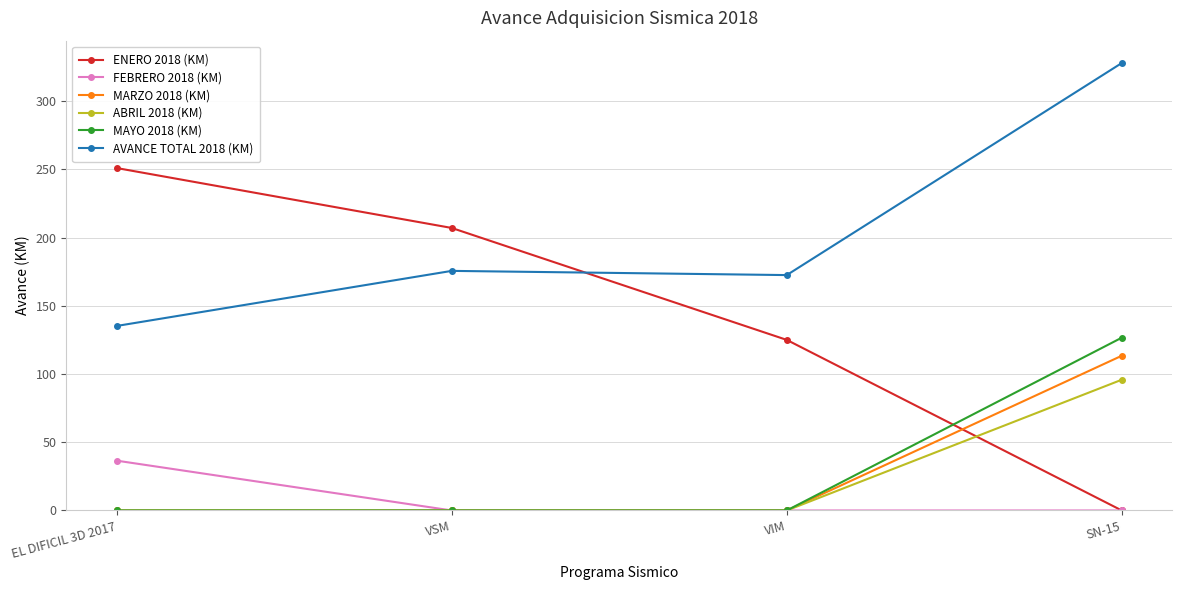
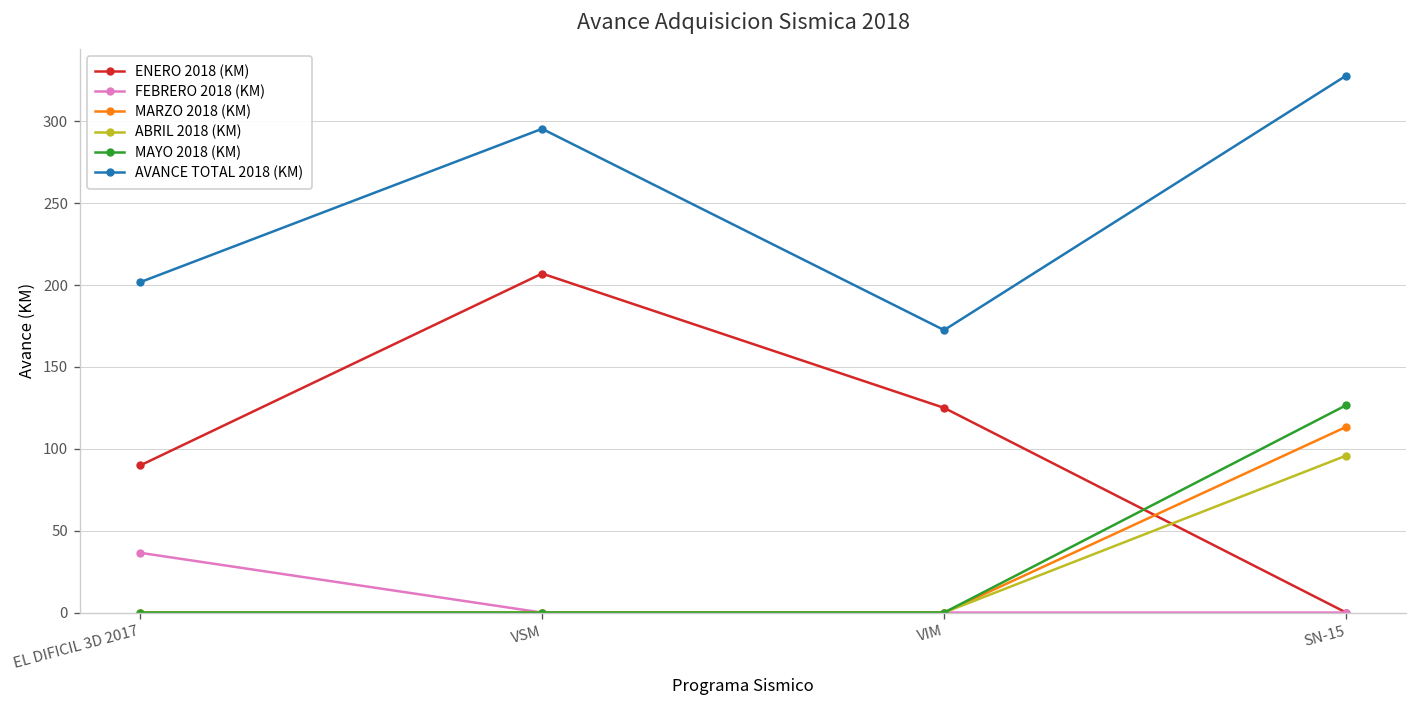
ENERO 2018 (KM), EL DIFICIL 3D 2017: 251 -> 90
AVANCE TOTAL 2018 (KM), EL DIFICIL 3D 2017: 135 -> 202
AVANCE TOTAL 2018 (KM), VSM: 176 -> 295
